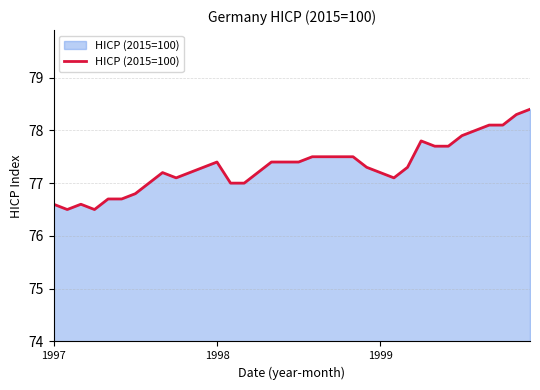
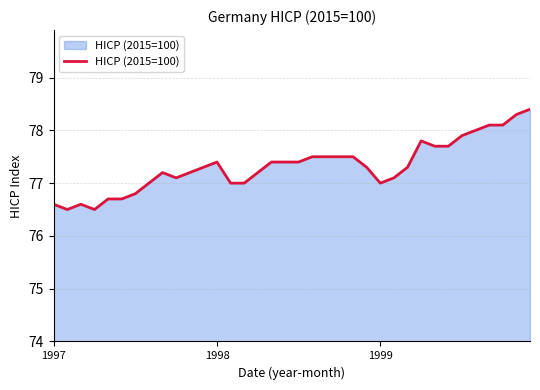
1999: 77.2 -> 77.0
